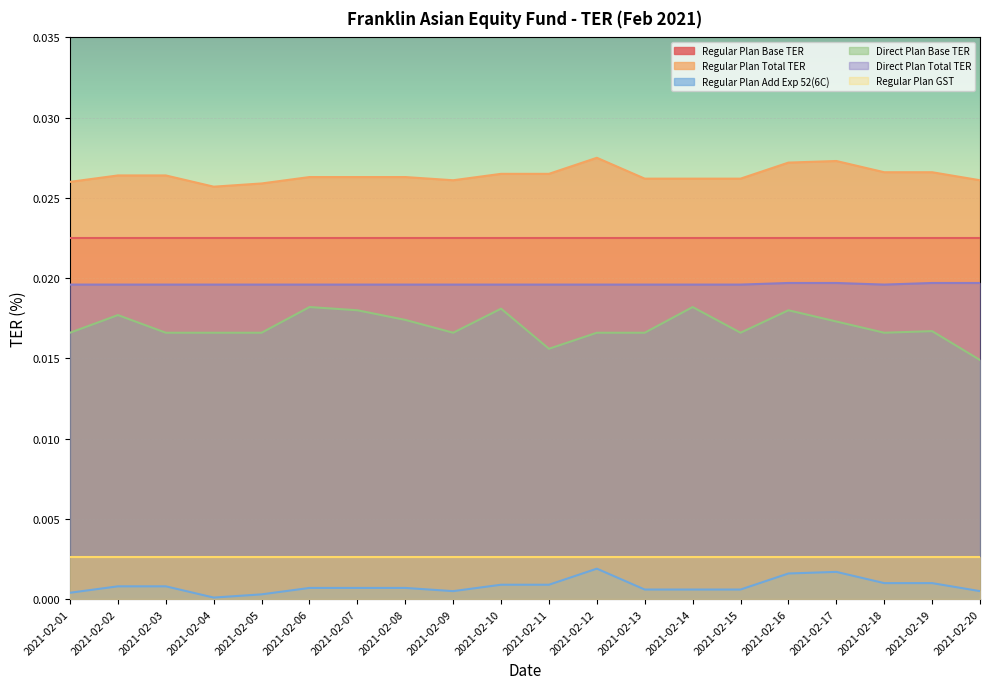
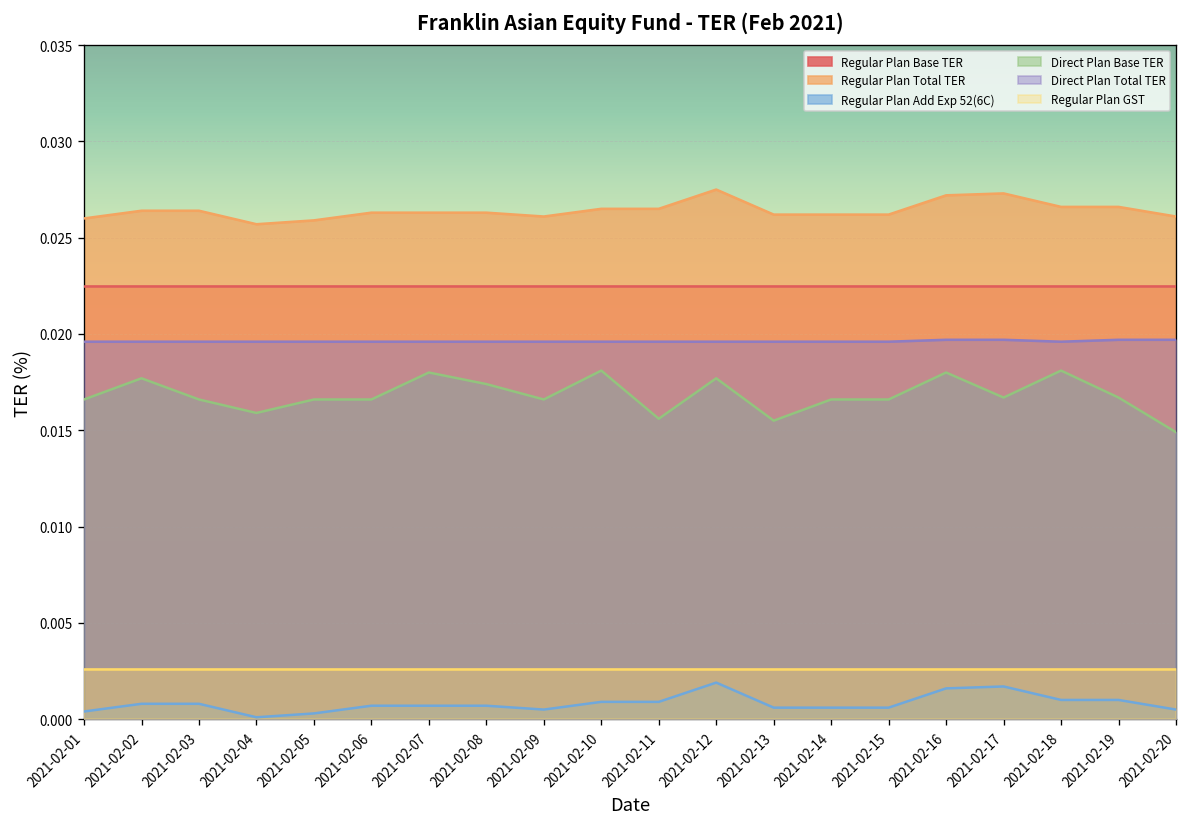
Direct Plan Base TER, 2021-02-04: 0.0166 -> 0.0159
Direct Plan Base TER, 2021-02-06: 0.0182 -> 0.0166
Direct Plan Base TER, 2021-02-12: 0.0166 -> 0.0177
Direct Plan Base TER, 2021-02-13: 0.0166 -> 0.0155
Direct Plan Base TER, 2021-02-14: 0.0182 -> 0.0166
Direct Plan Base TER, 2021-02-17: 0.0173 -> 0.0167
Direct Plan Base TER, 2021-02-18: 0.0166 -> 0.0181
